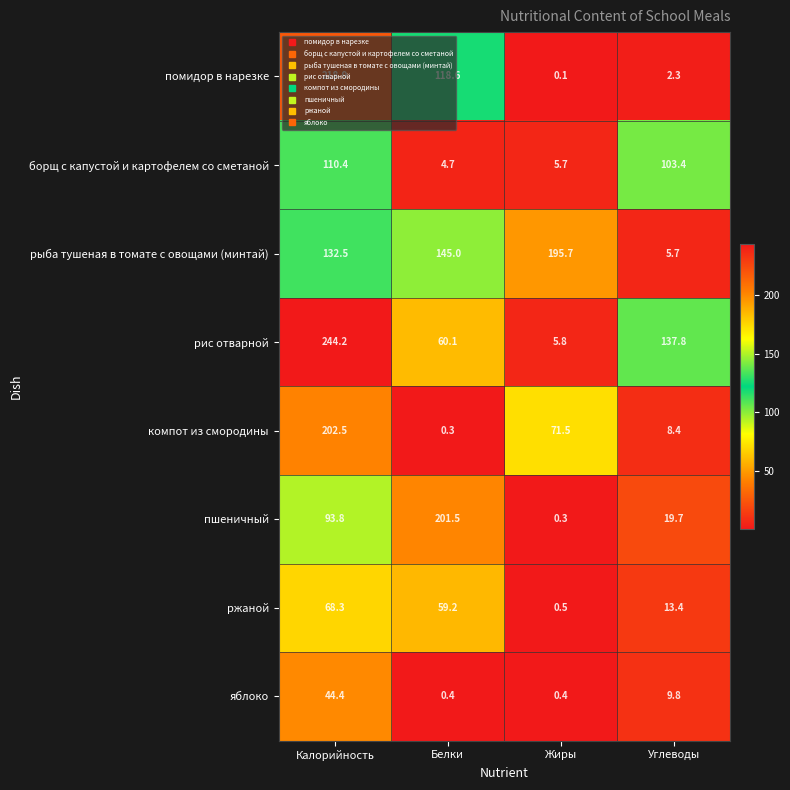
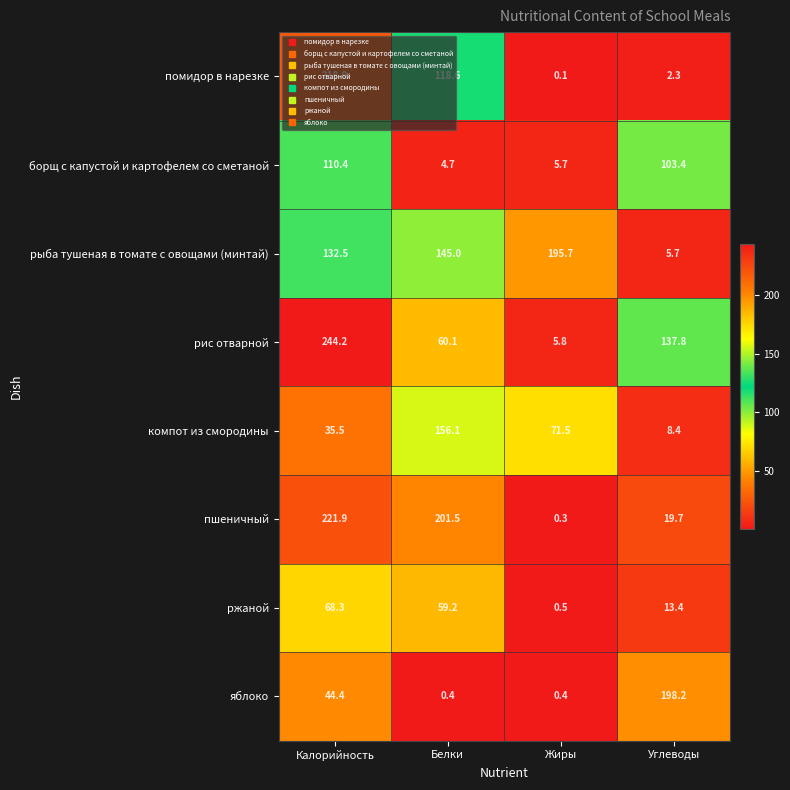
компот из смородины, Калорийность: 202.5 -> 35.5
компот из смородины, Белки: 0.3 -> 156.1
пшеничный, Калорийность: 93.8 -> 221.9
яблоко, Углеводы: 9.8 -> 198.2
